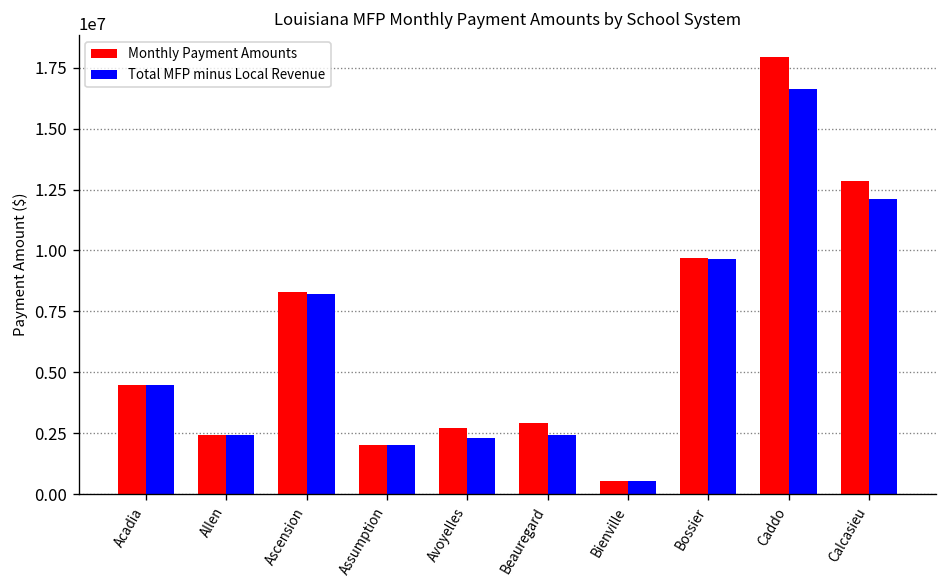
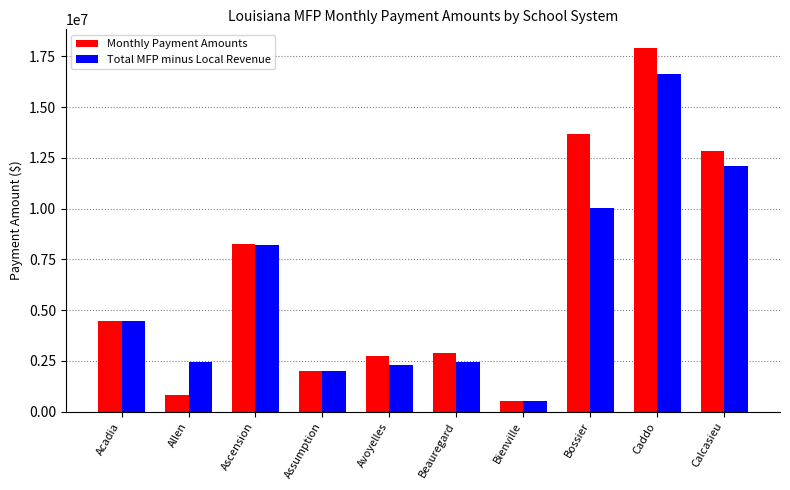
Monthly Payment Amounts, Allen: 2400000 -> 800000
Monthly Payment Amounts, Bossier: 9700000 -> 13700000
Total MFP minus Local Revenue, Bossier: 9600000 -> 10000000
